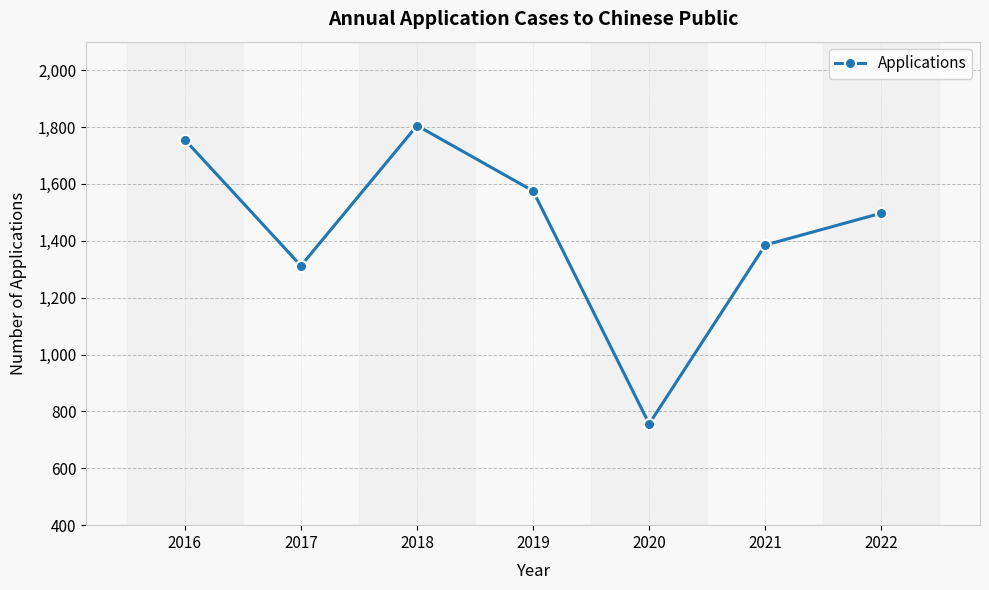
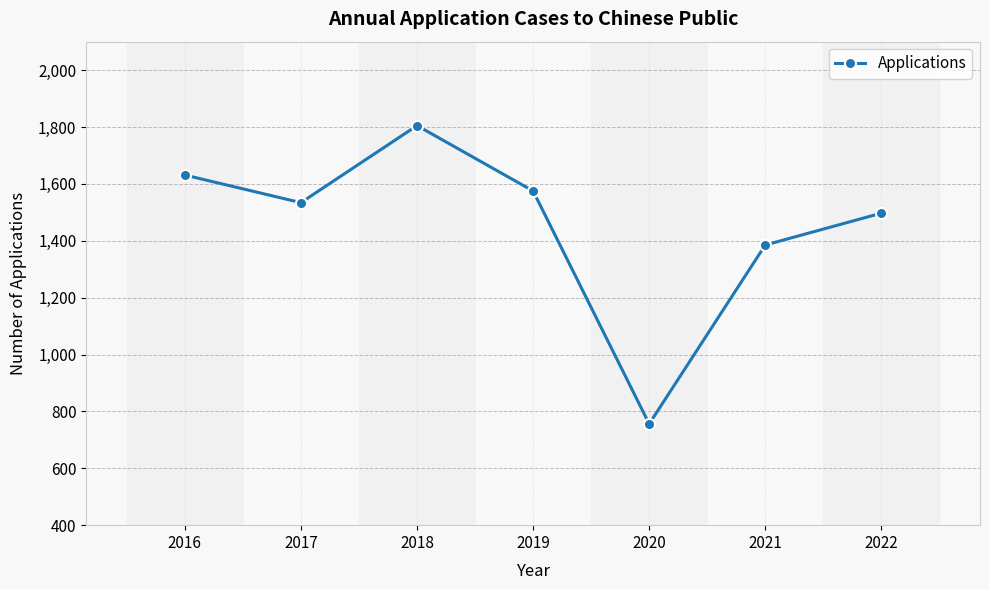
2016: 1,760 -> 1,630
2017: 1,310 -> 1,530
